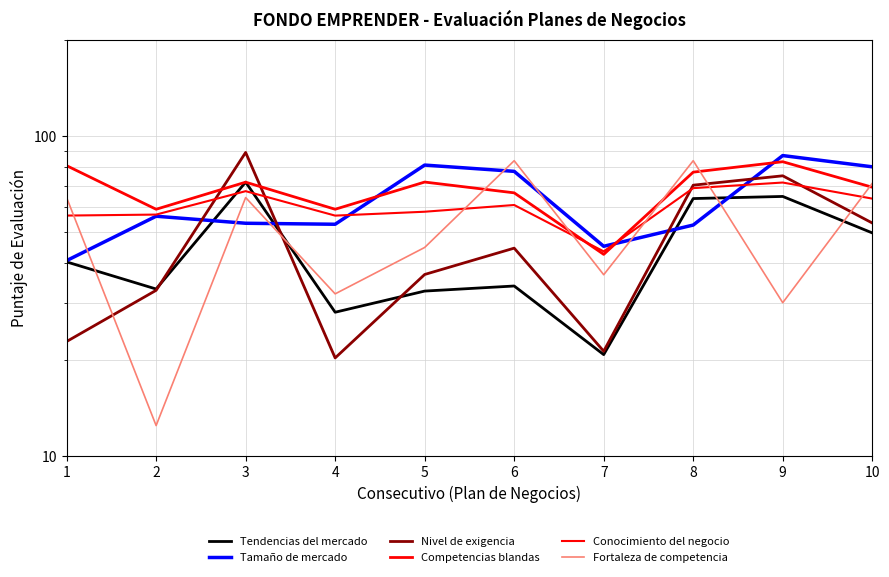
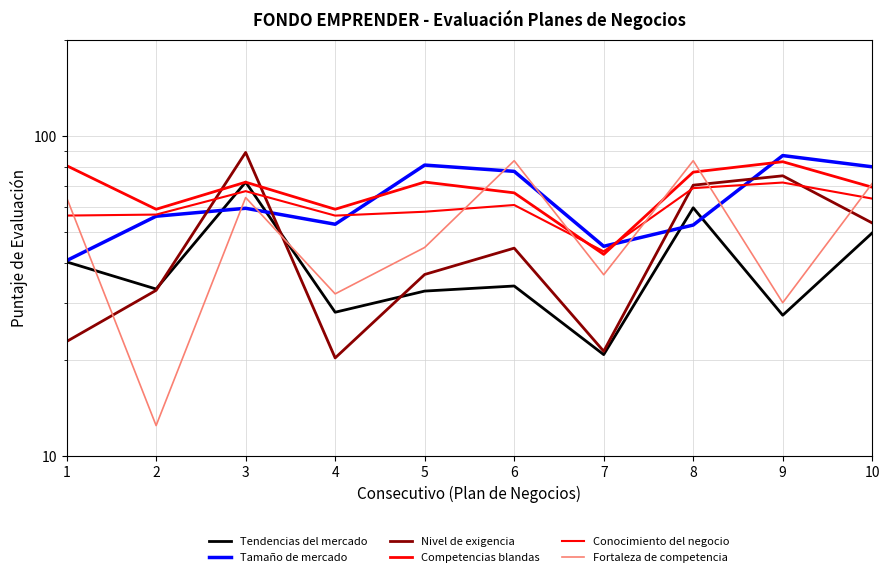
Tamaño de mercado, 3: 53 -> 59
Tendencias del mercado, 8: 64 -> 60
Tendencias del mercado, 9: 65 -> 28
